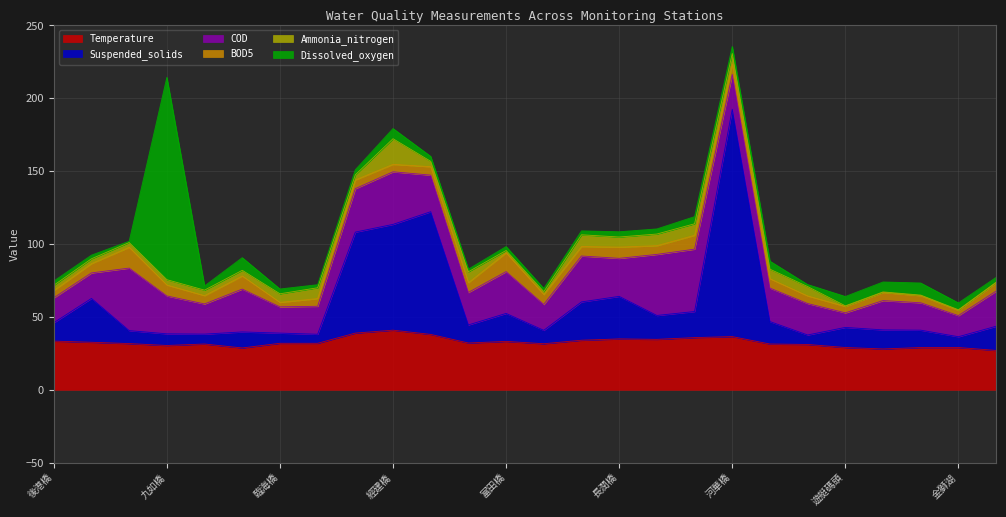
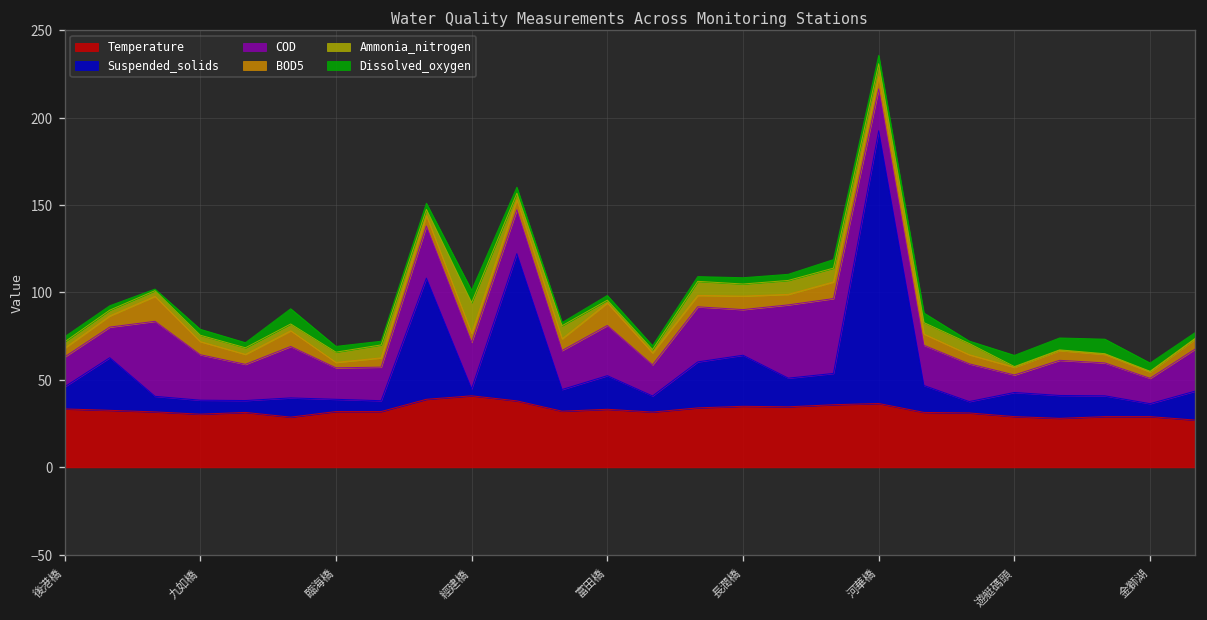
Dissolved_oxygen, 九如橋: 139 -> 3
Suspended_solids, 經建橋: 73 -> 4
COD, 經建橋: 36 -> 27
